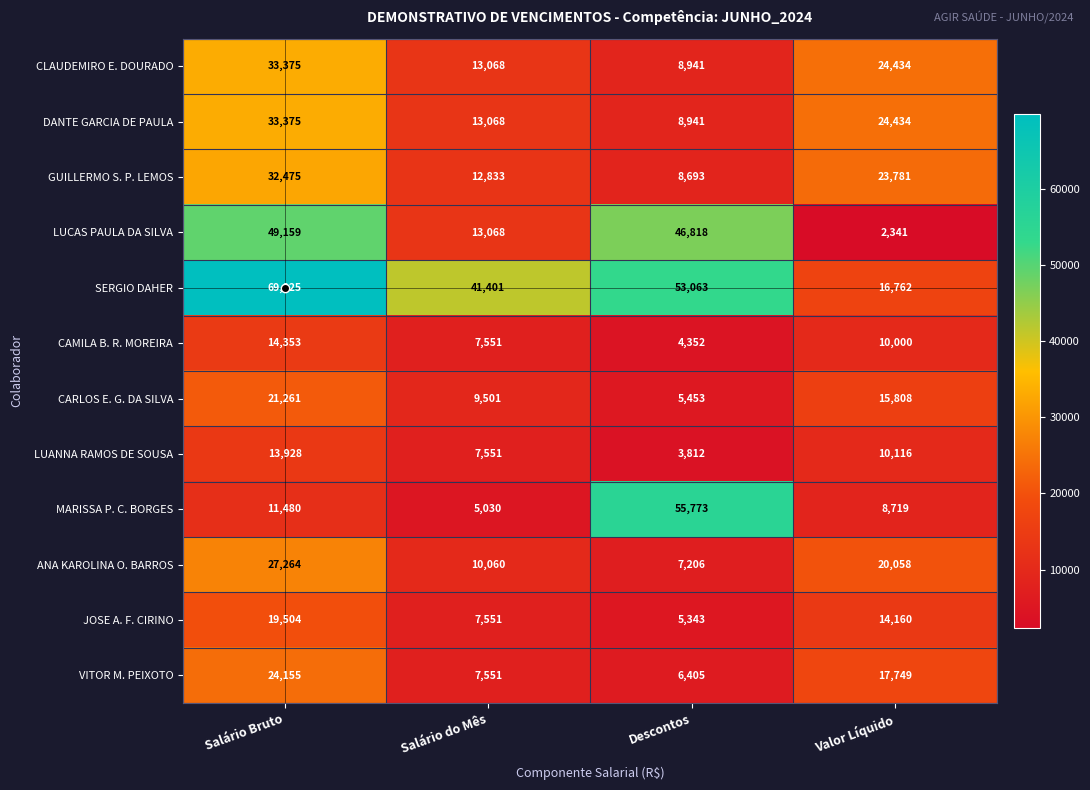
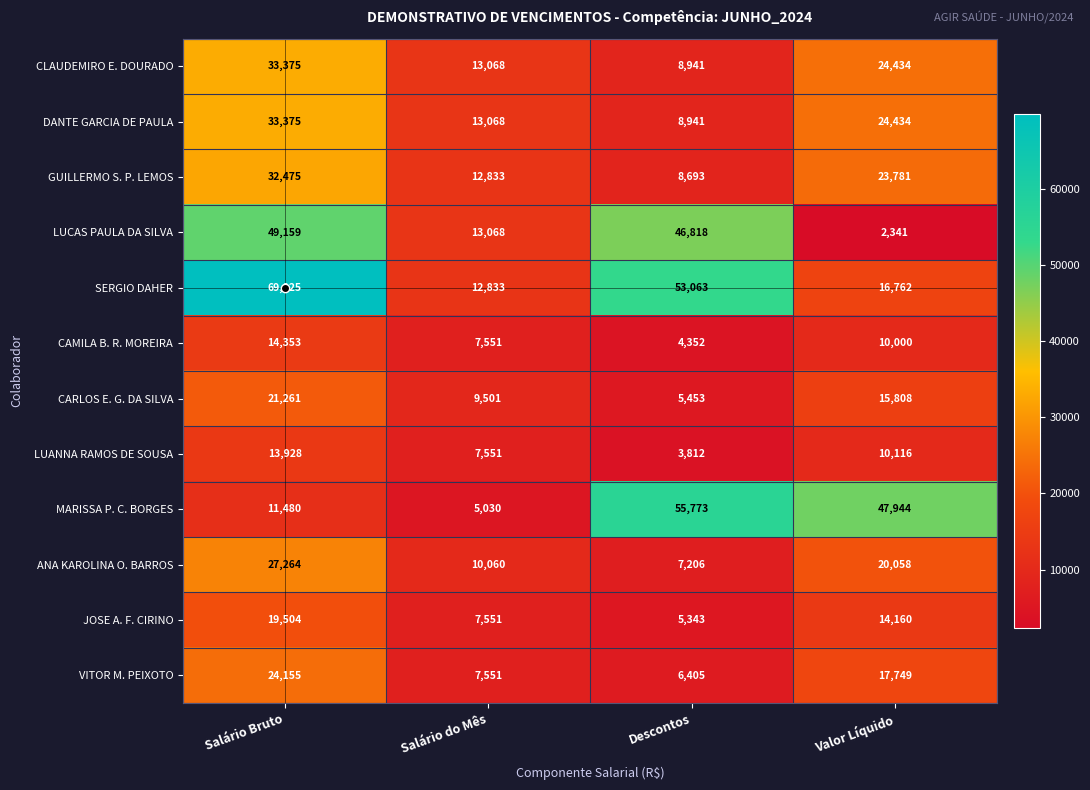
SERGIO DAHER, Salário do Mês: 41,401 -> 12,833
MARISSA P. C. BORGES, Valor Líquido: 8,719 -> 47,944
